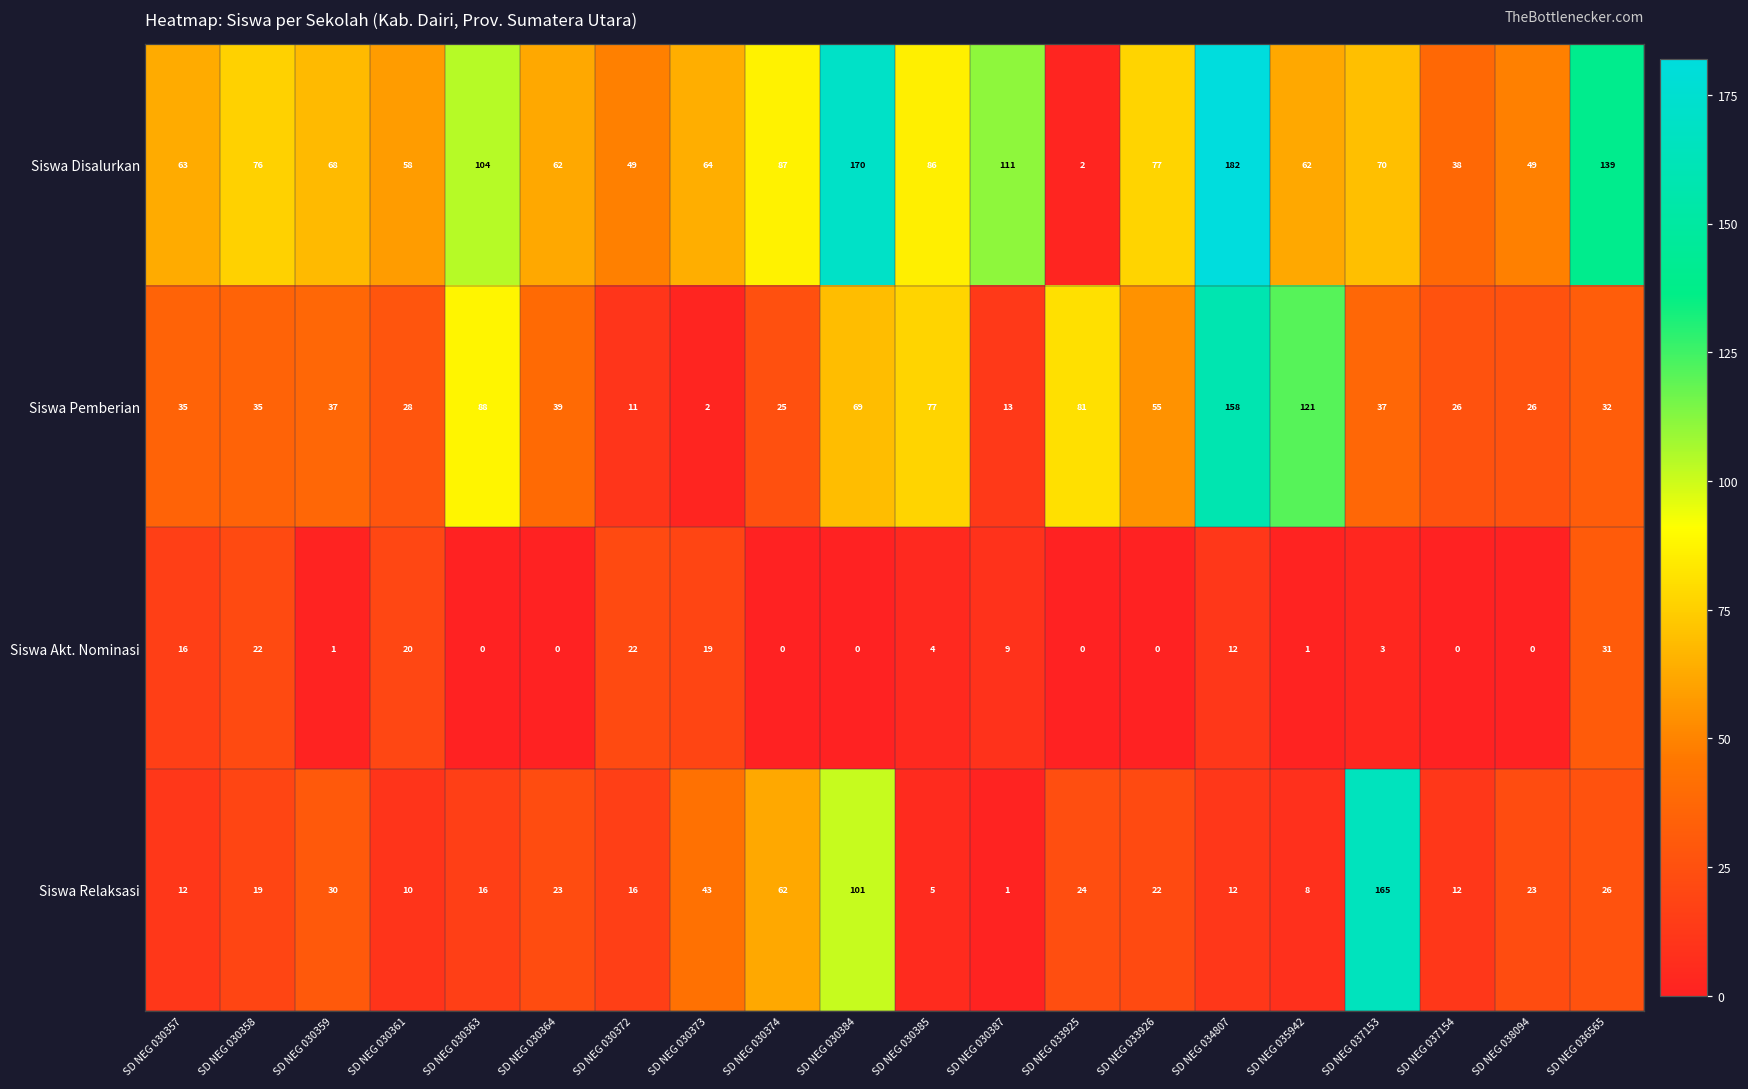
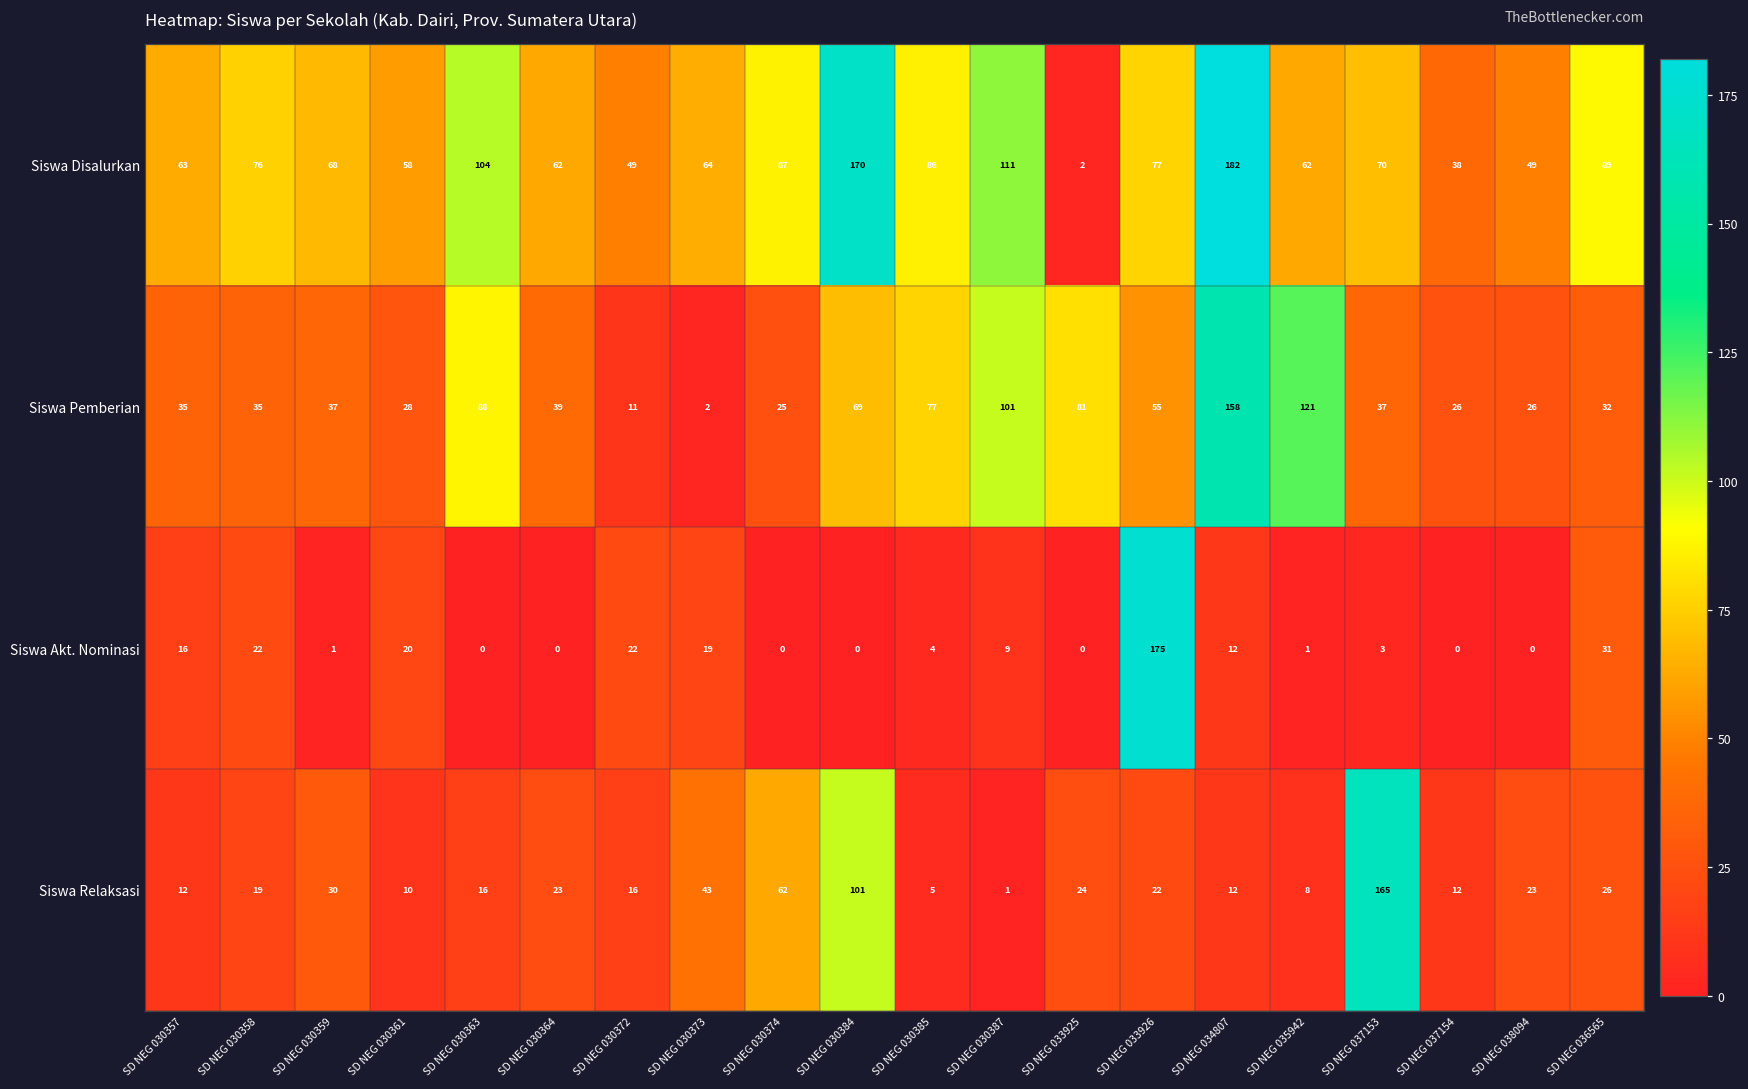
Siswa Disalurkan, SD NEG 036565: 139 -> 89
Siswa Pemberian, SD NEG 030387: 13 -> 101
Siswa Akt. Nominasi, SD NEG 033926: 0 -> 175
